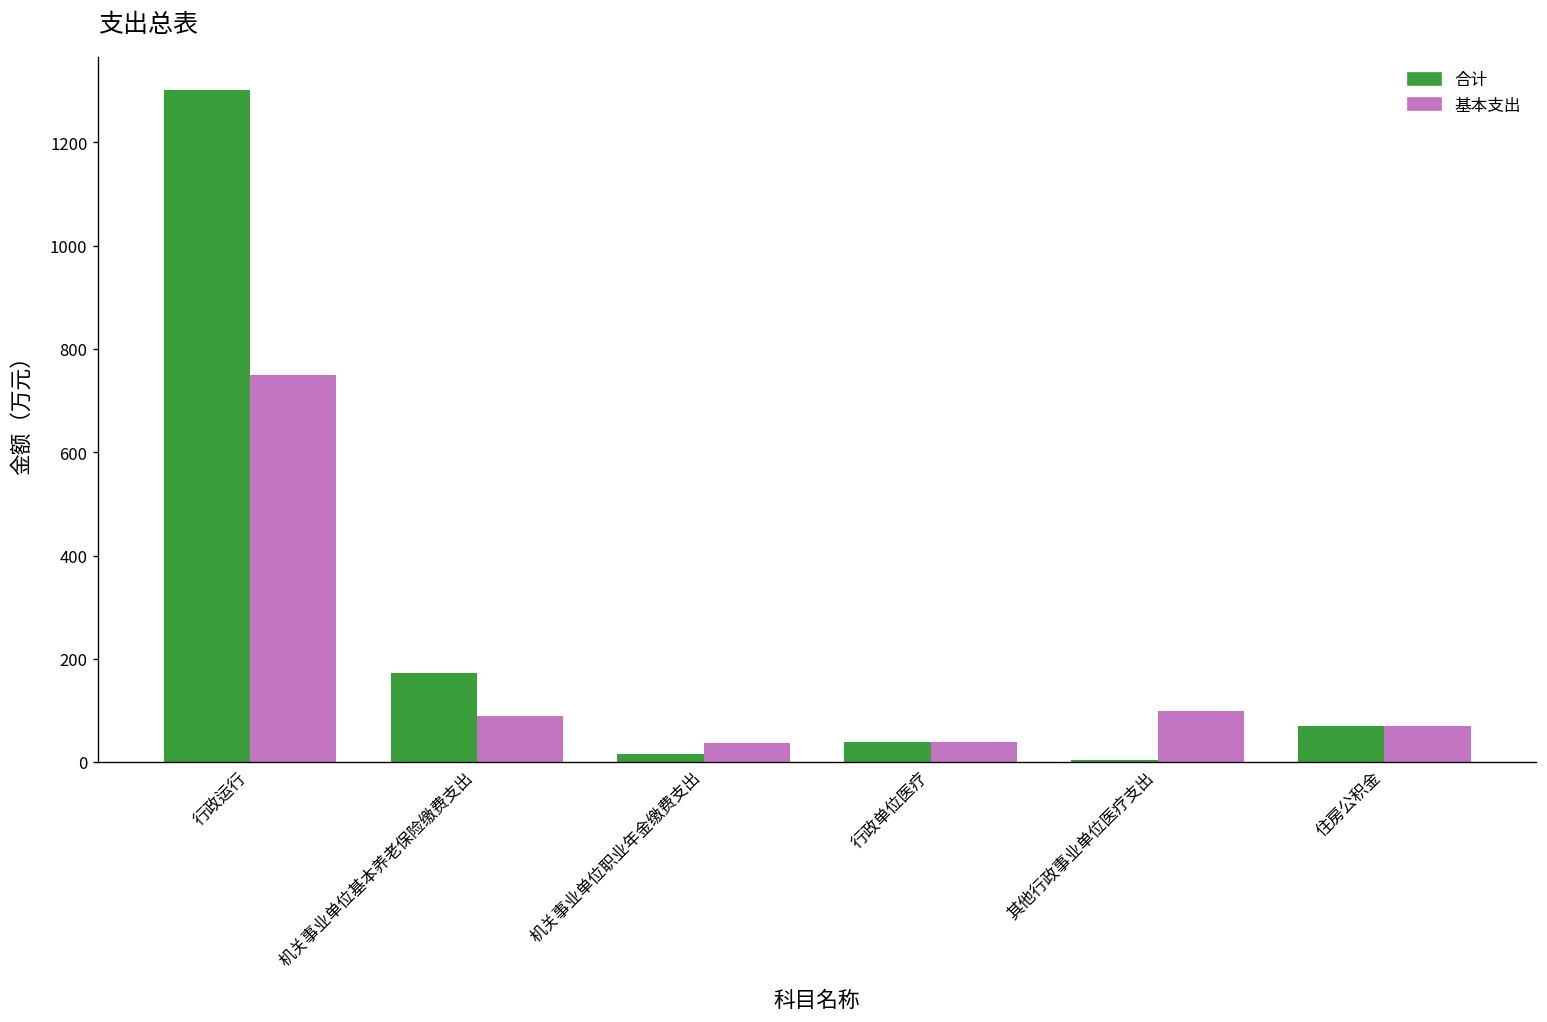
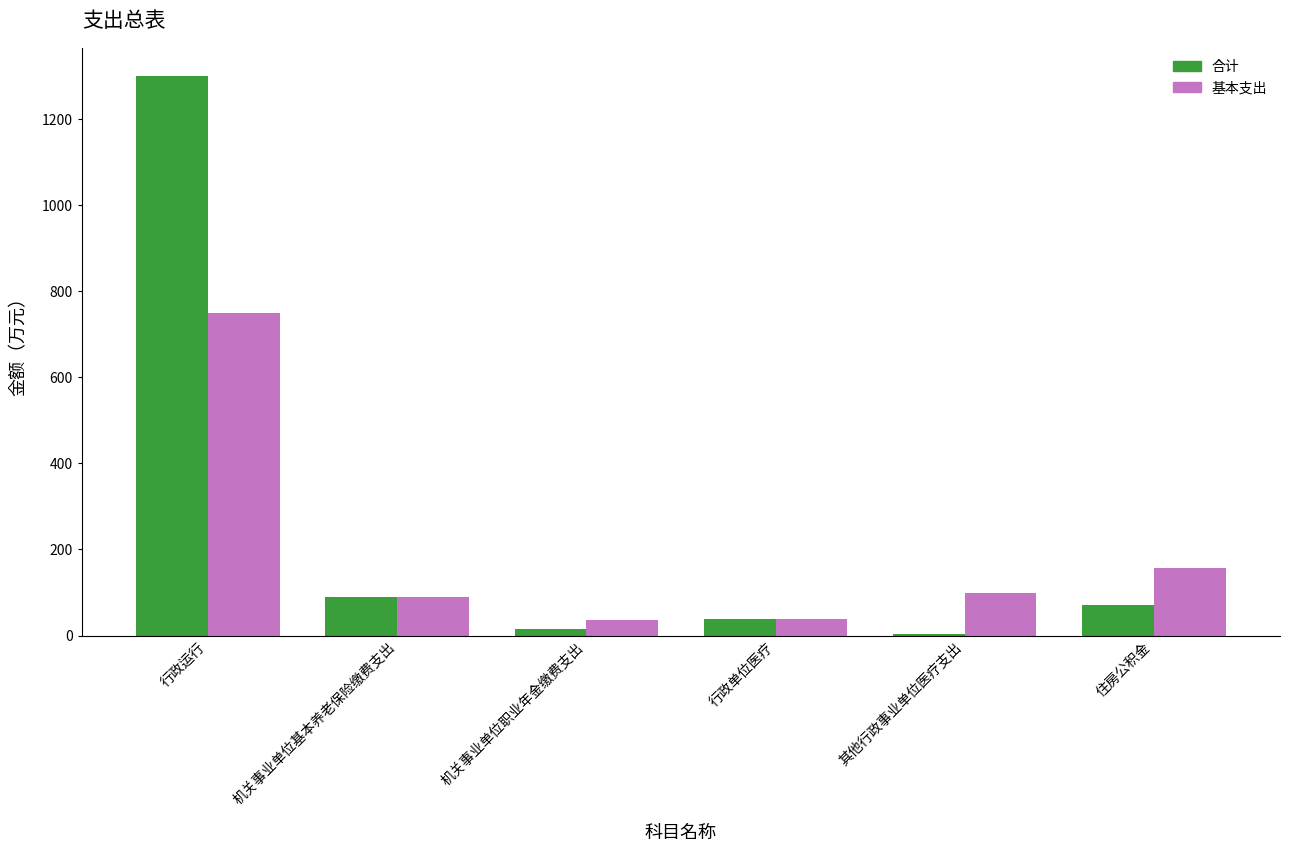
合计, 机关事业单位基本养老保险缴费支出: 170 -> 90
基本支出, 住房公积金: 70 -> 160
